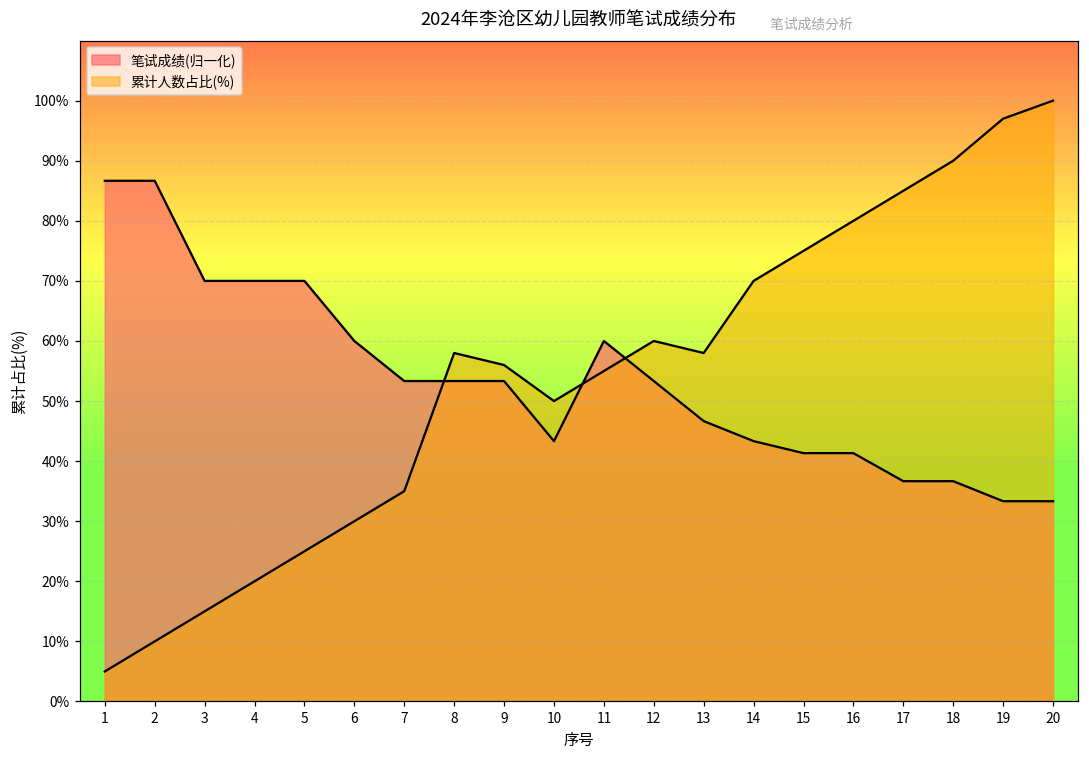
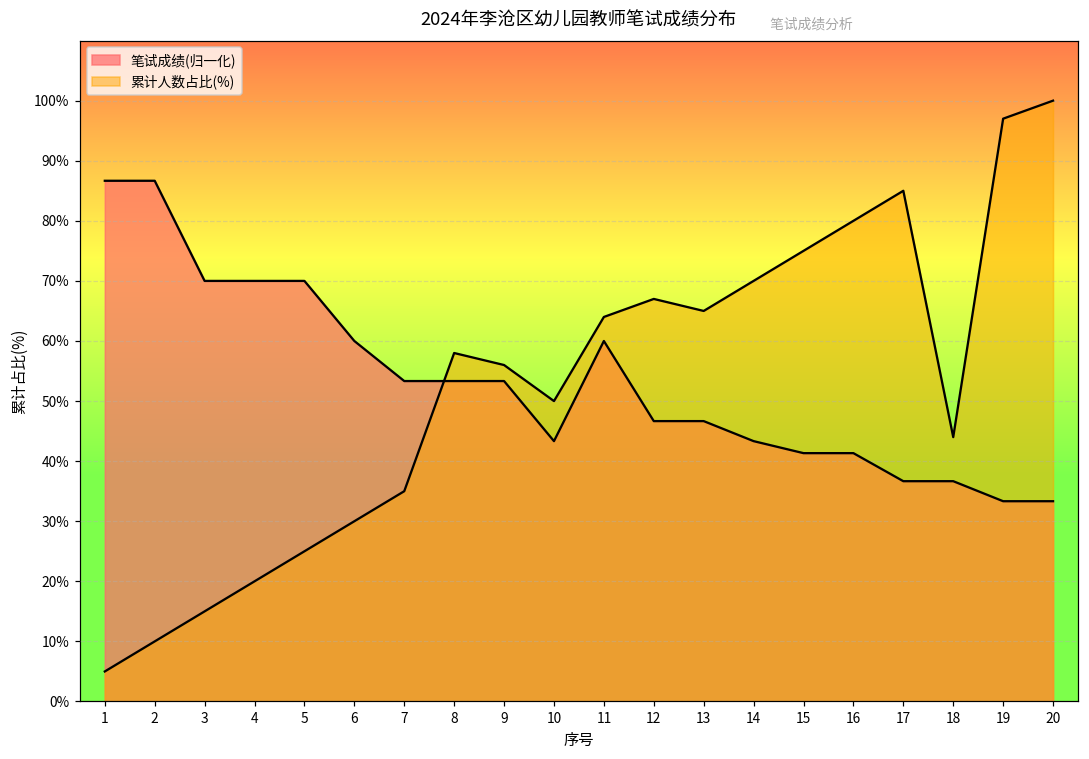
累计人数占比(%), 11: 55% -> 64%
笔试成绩(归一化), 12: 53% -> 47%
累计人数占比(%), 12: 60% -> 67%
累计人数占比(%), 13: 58% -> 65%
累计人数占比(%), 18: 90% -> 44%
